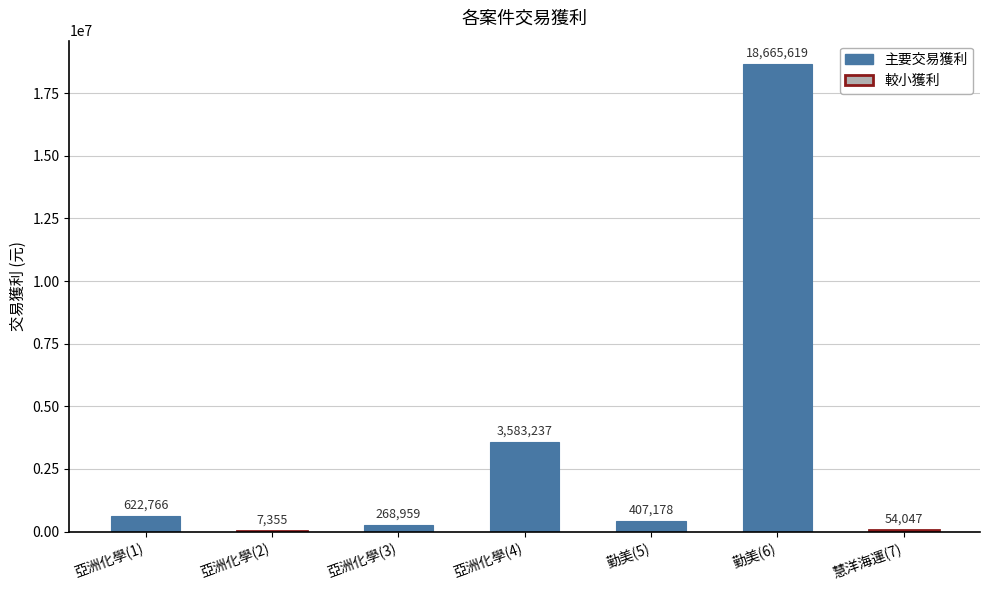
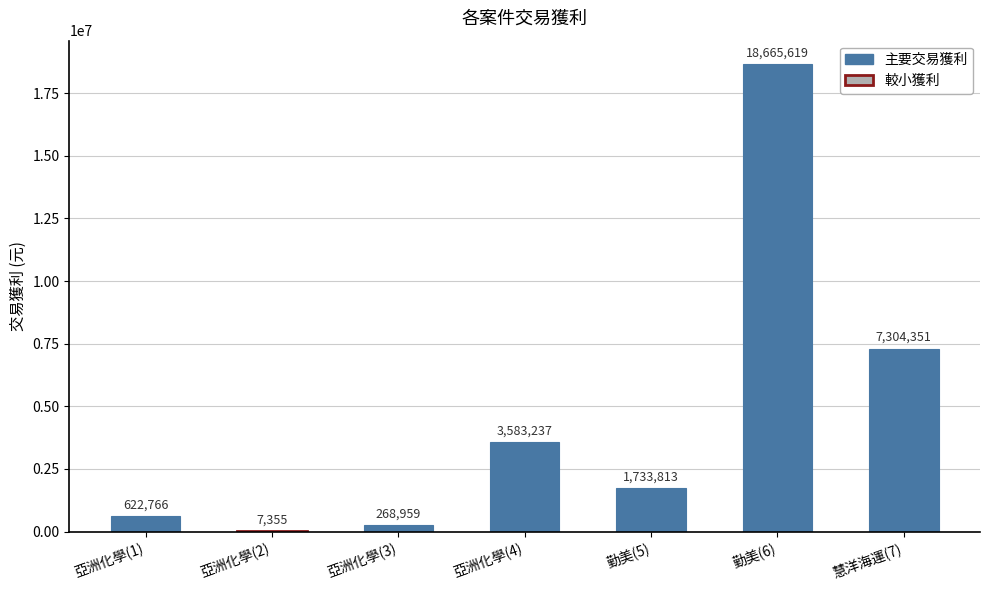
勤美(5): 407,178 -> 1,733,813
慧洋海運(7): 54,047 -> 7,304,351
